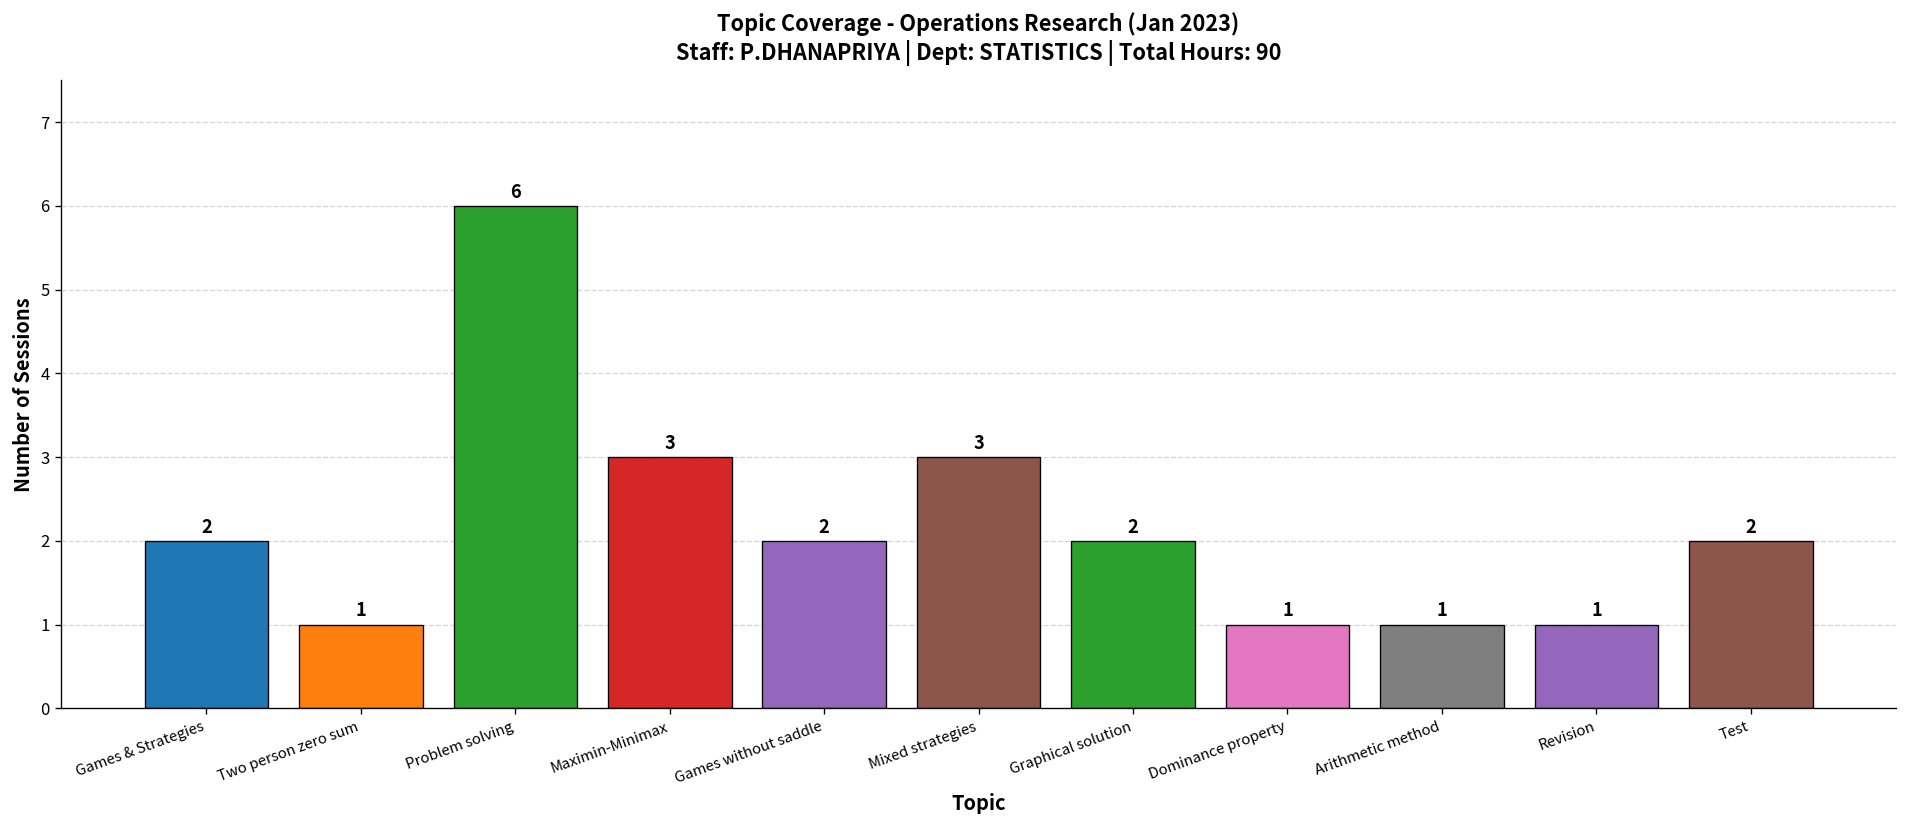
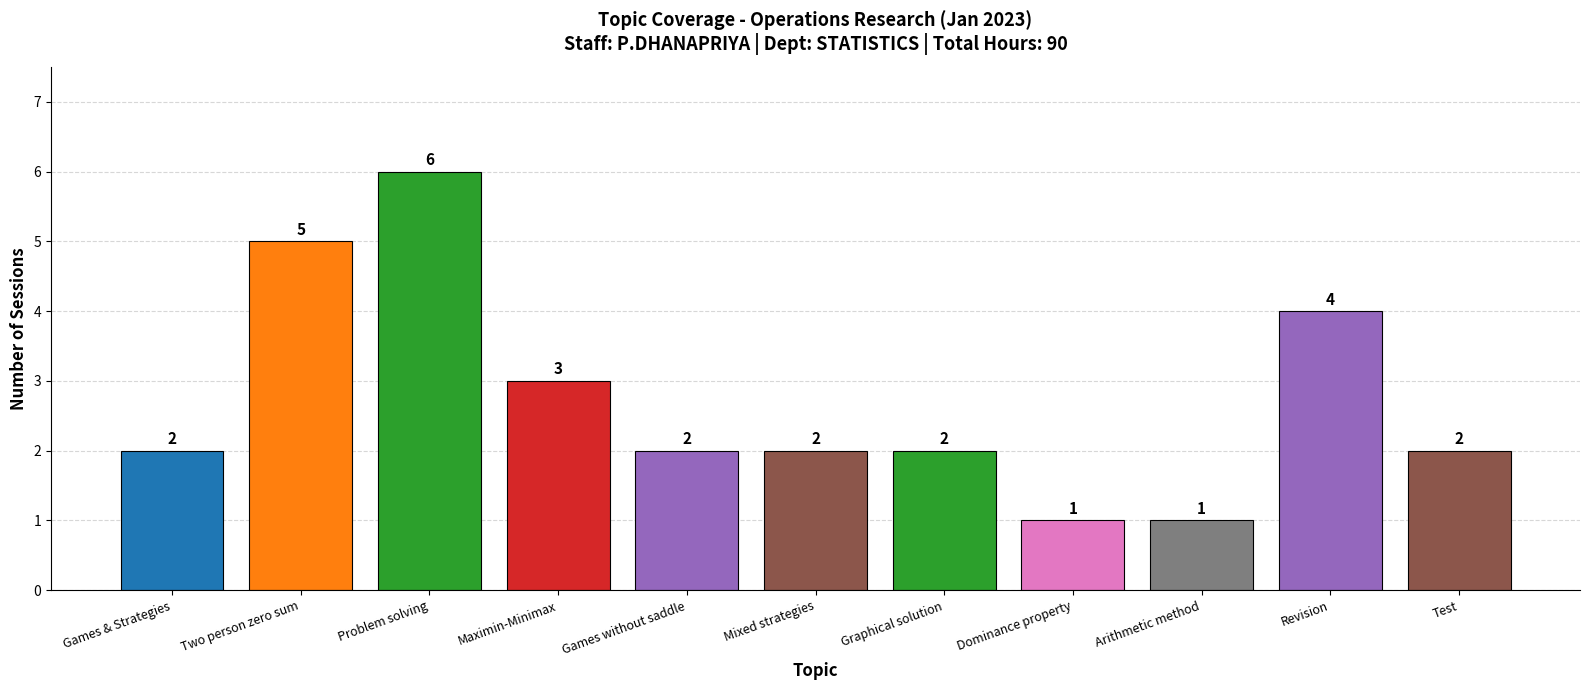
Two person zero sum: 1 -> 5
Mixed strategies: 3 -> 2
Revision: 1 -> 4
